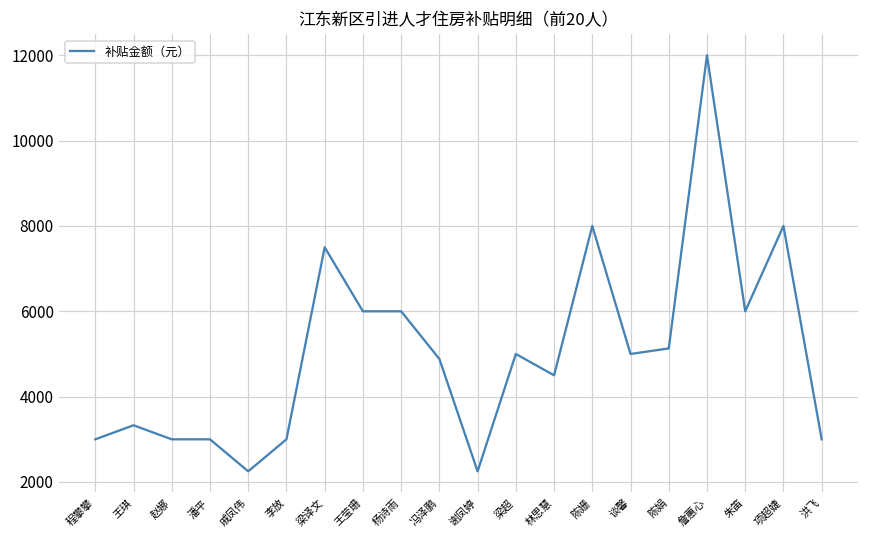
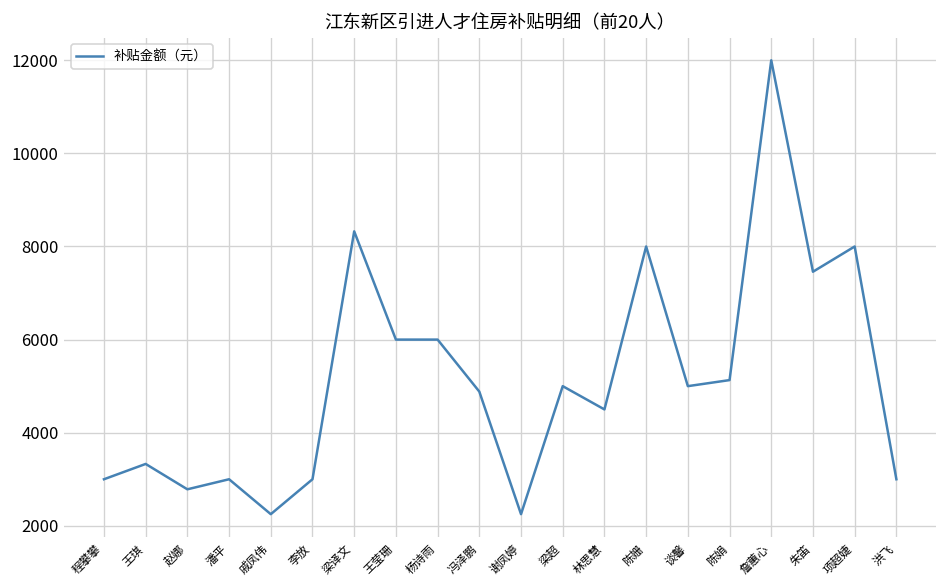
赵娜: 3000 -> 2800
梁译文: 7500 -> 8300
朱笛: 6000 -> 7500
